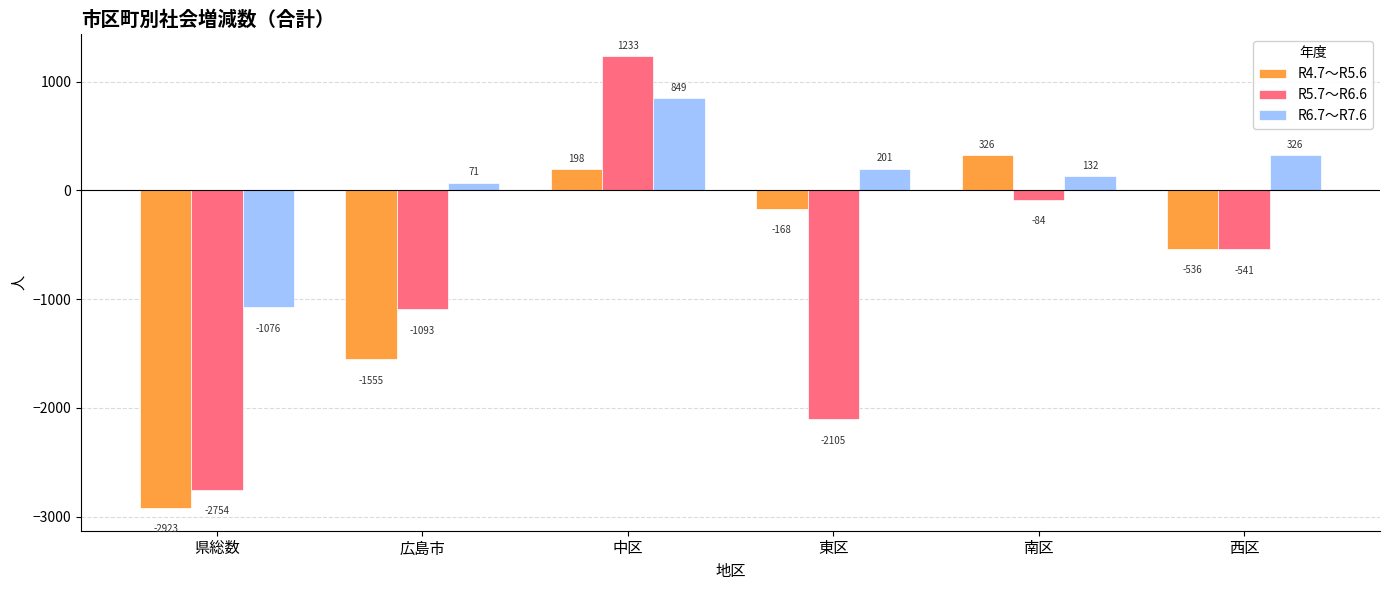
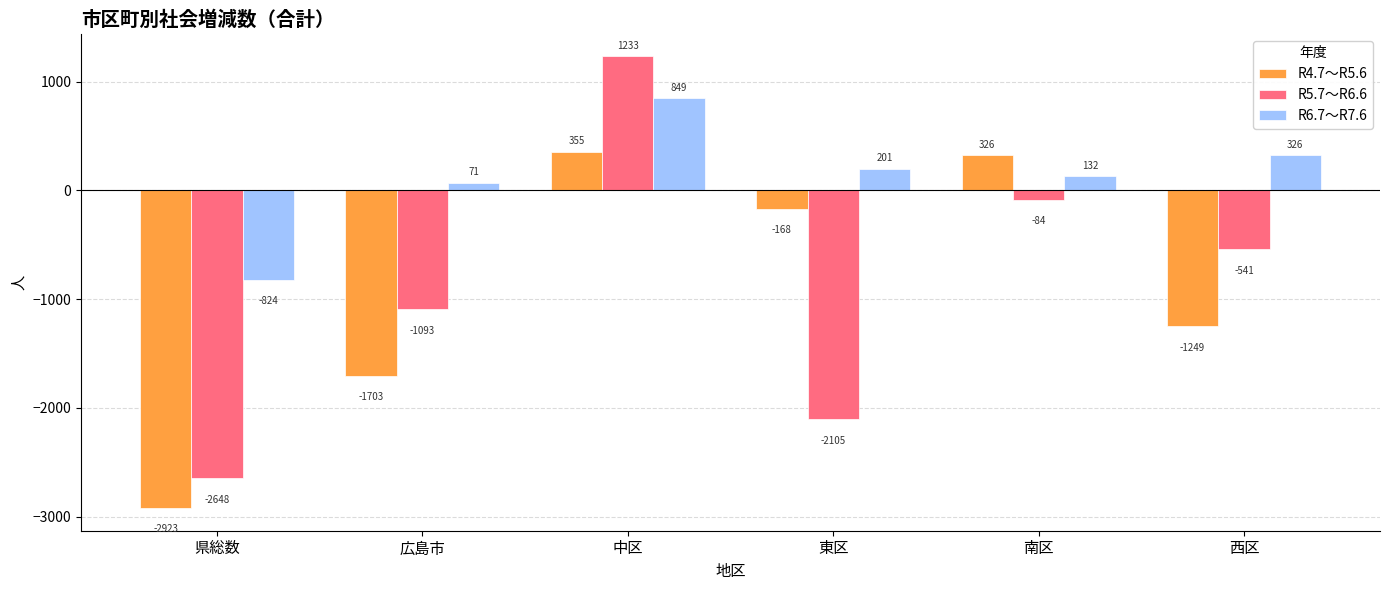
R5.7～R6.6, 県総数: -2754 -> -2648
R6.7～R7.6, 県総数: -1076 -> -824
R4.7～R5.6, 広島市: -1555 -> -1703
R4.7～R5.6, 中区: 198 -> 355
R4.7～R5.6, 西区: -536 -> -1249
